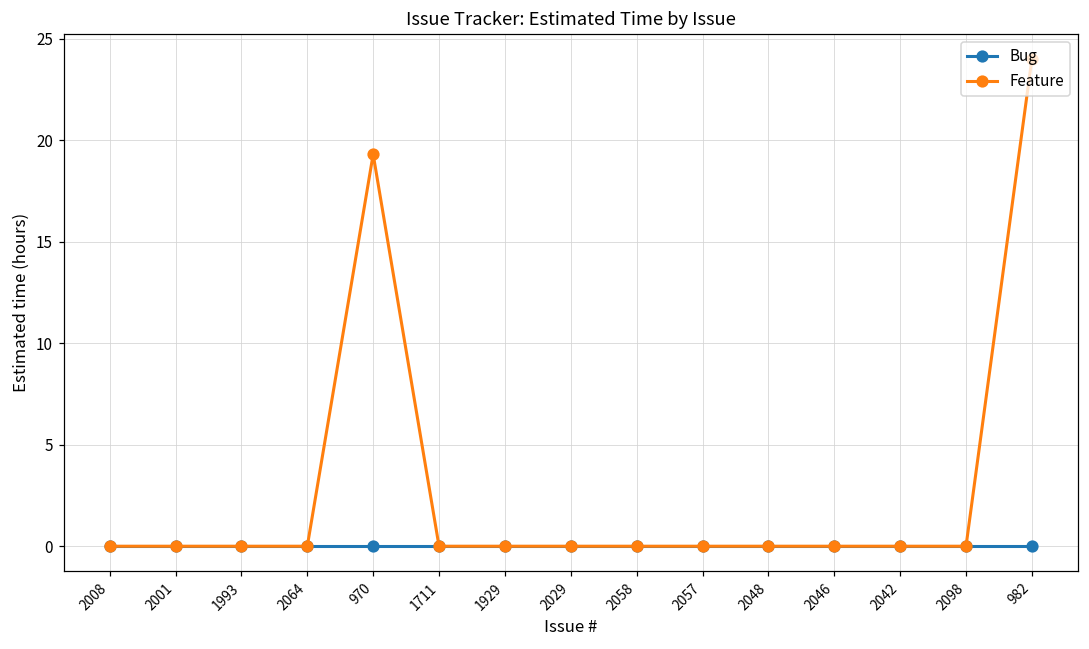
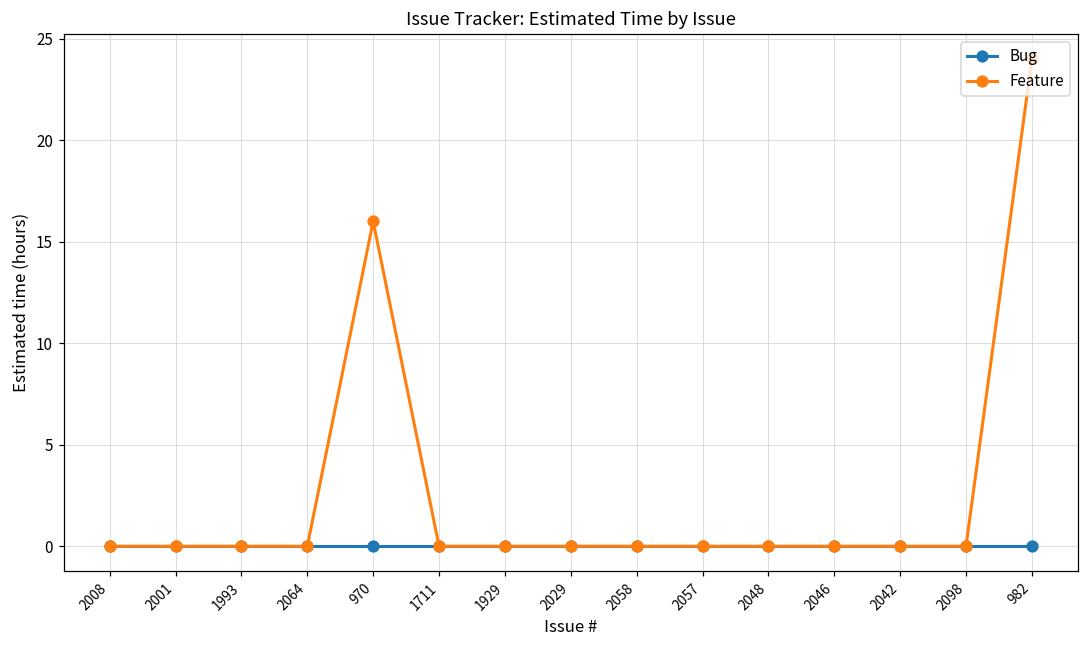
Feature, 970: 19.3 -> 16.0
